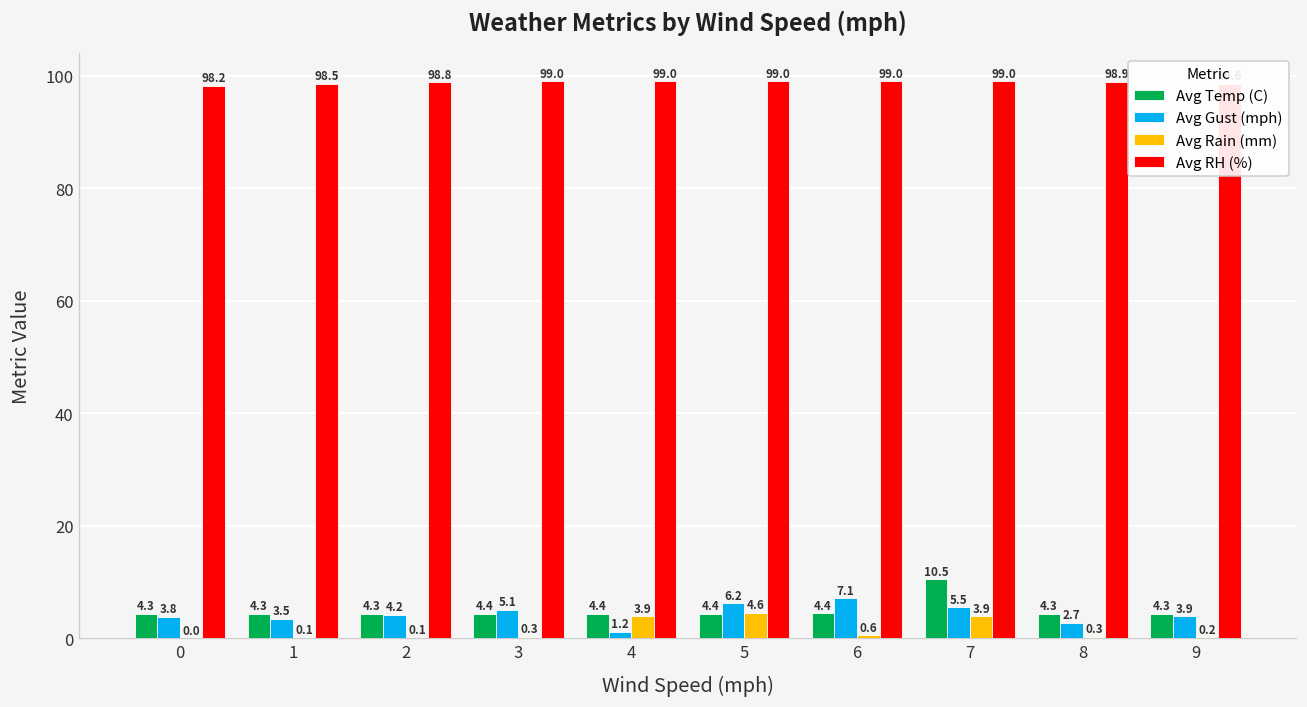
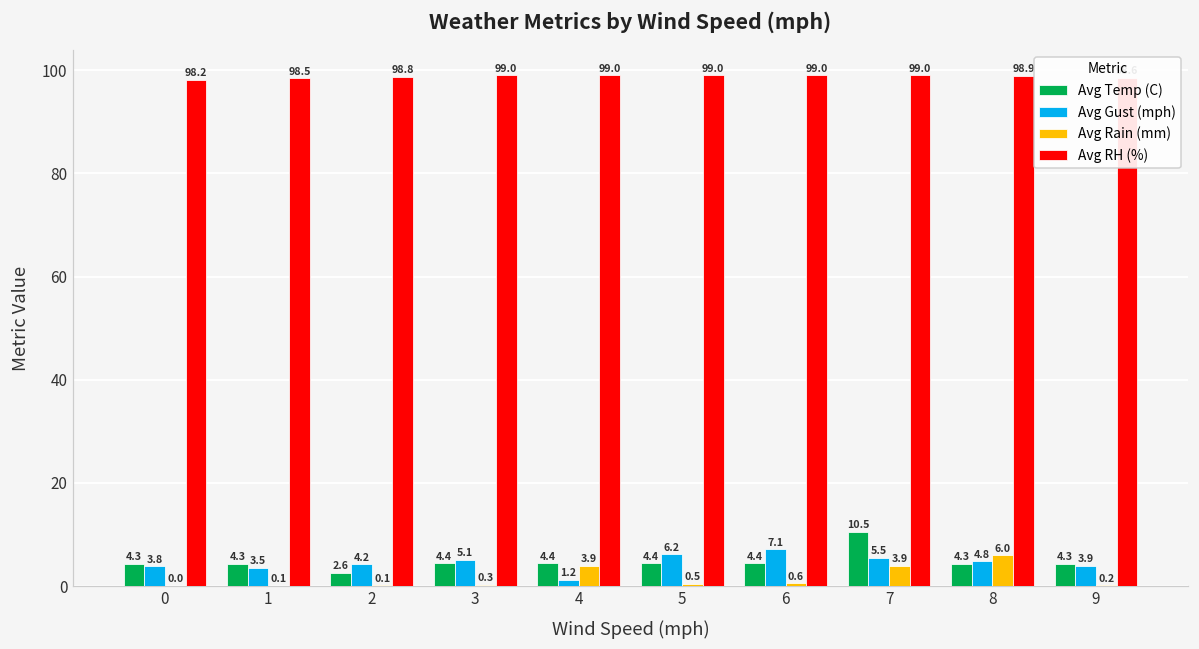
Avg Temp (C), 2: 4.3 -> 2.6
Avg Rain (mm), 5: 4.6 -> 0.5
Avg Gust (mph), 8: 2.7 -> 4.8
Avg Rain (mm), 8: 0.3 -> 6.0
